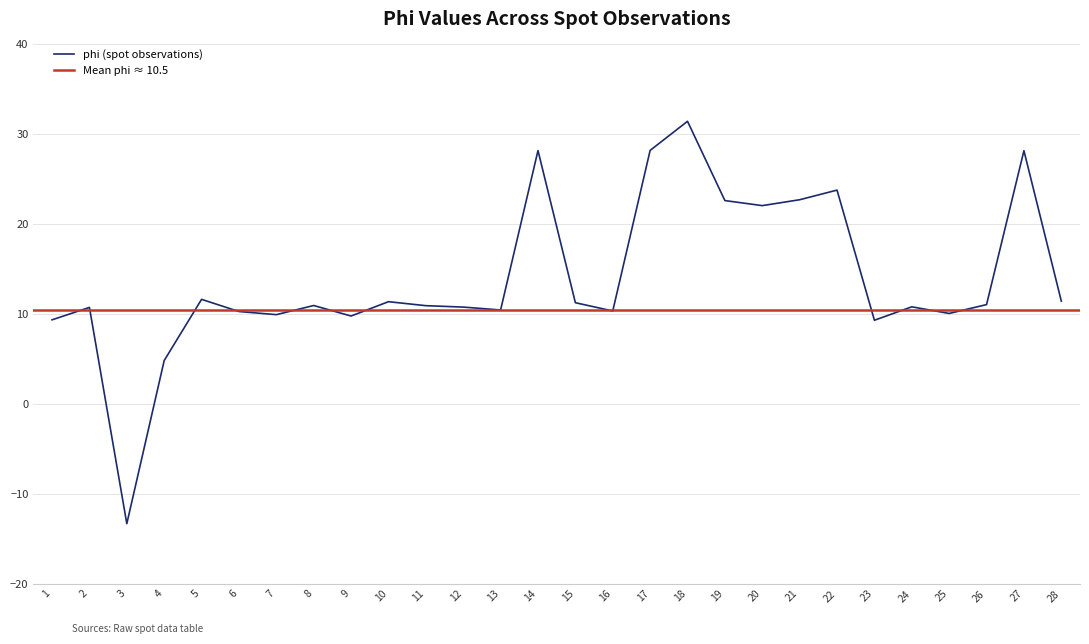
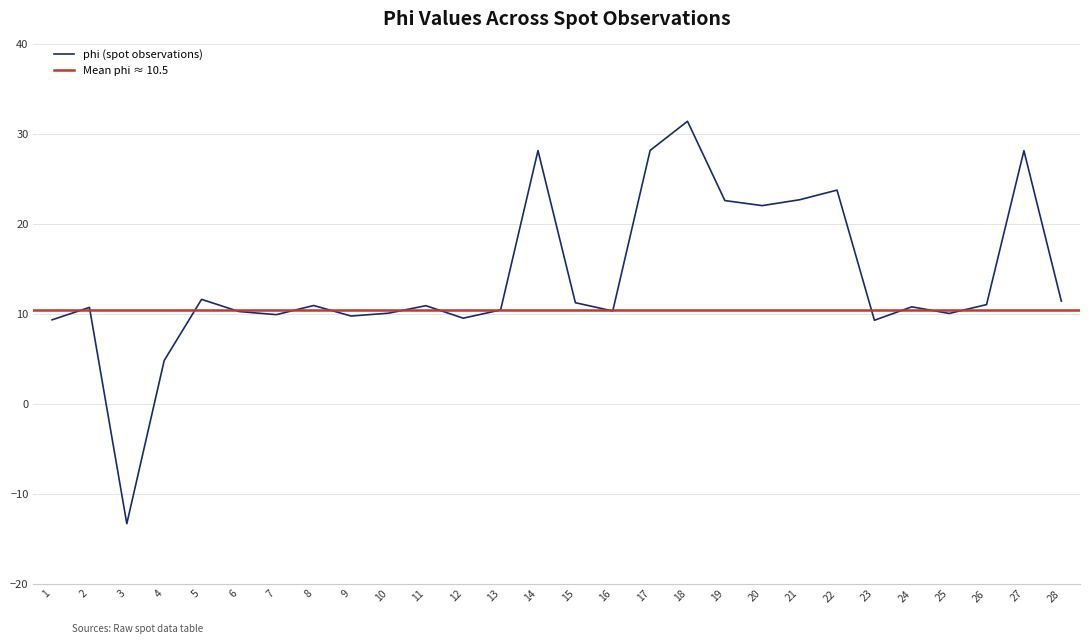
10: 11 -> 10
12: 11 -> 10
